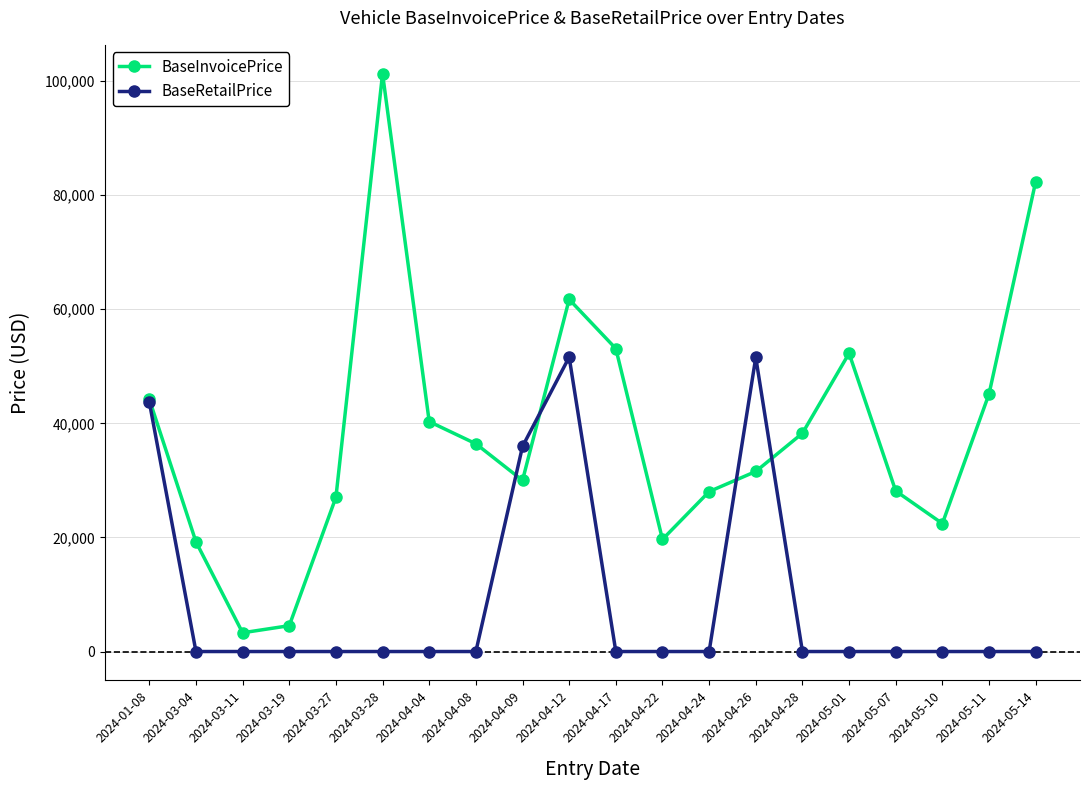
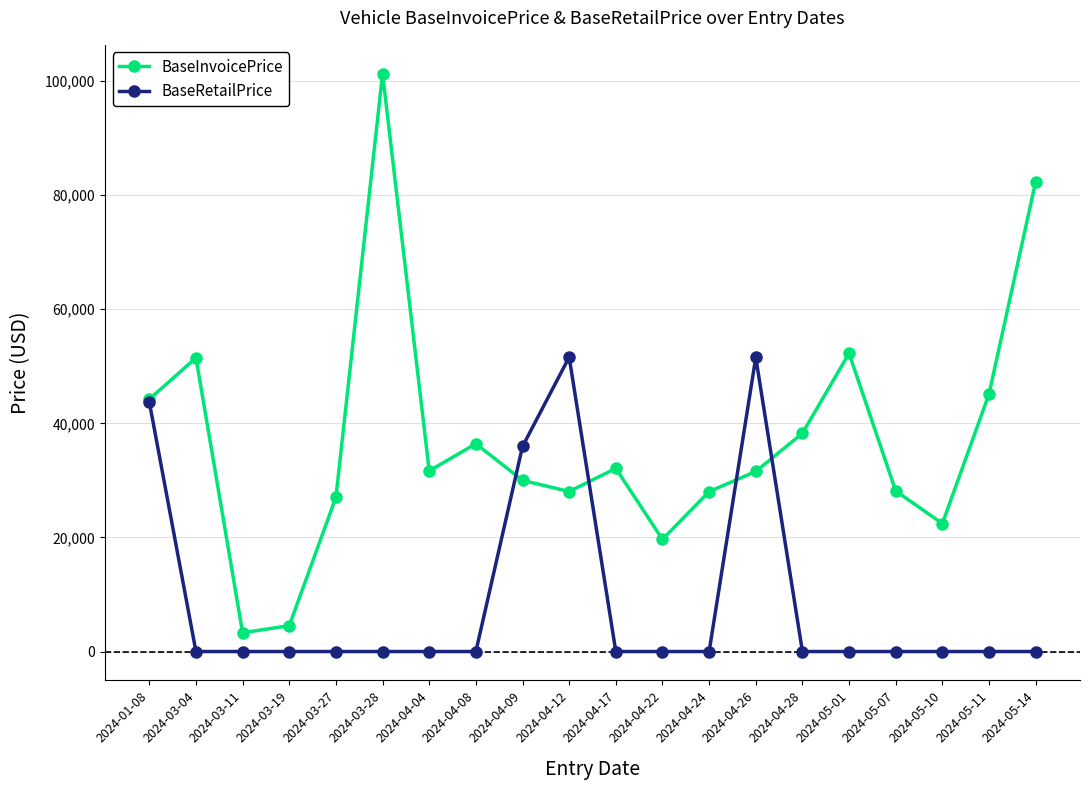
BaseInvoicePrice, 2024-03-04: 19,000 -> 51,000
BaseInvoicePrice, 2024-04-04: 40,000 -> 32,000
BaseInvoicePrice, 2024-04-12: 62,000 -> 28,000
BaseInvoicePrice, 2024-04-17: 53,000 -> 32,000
